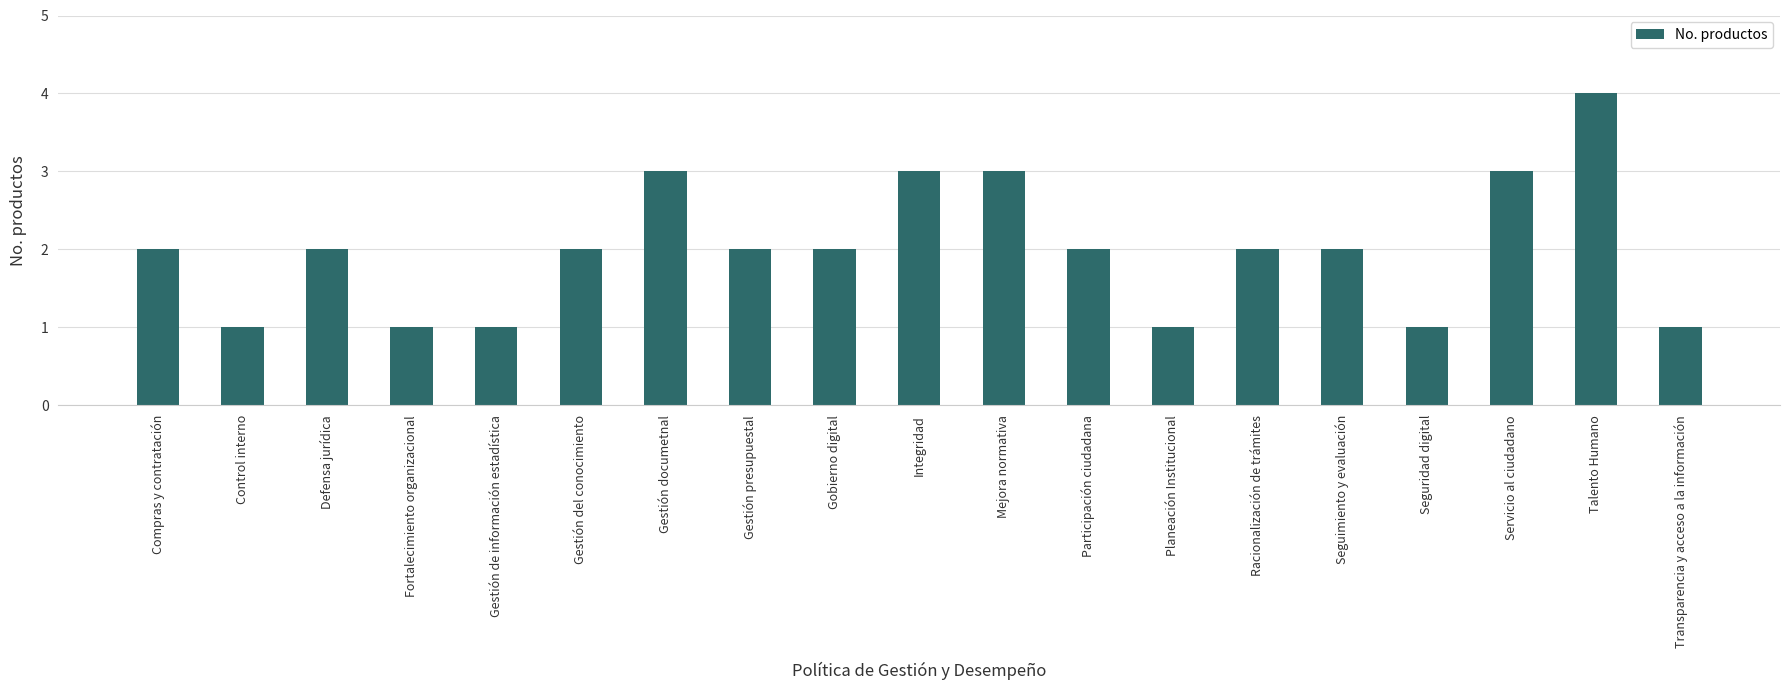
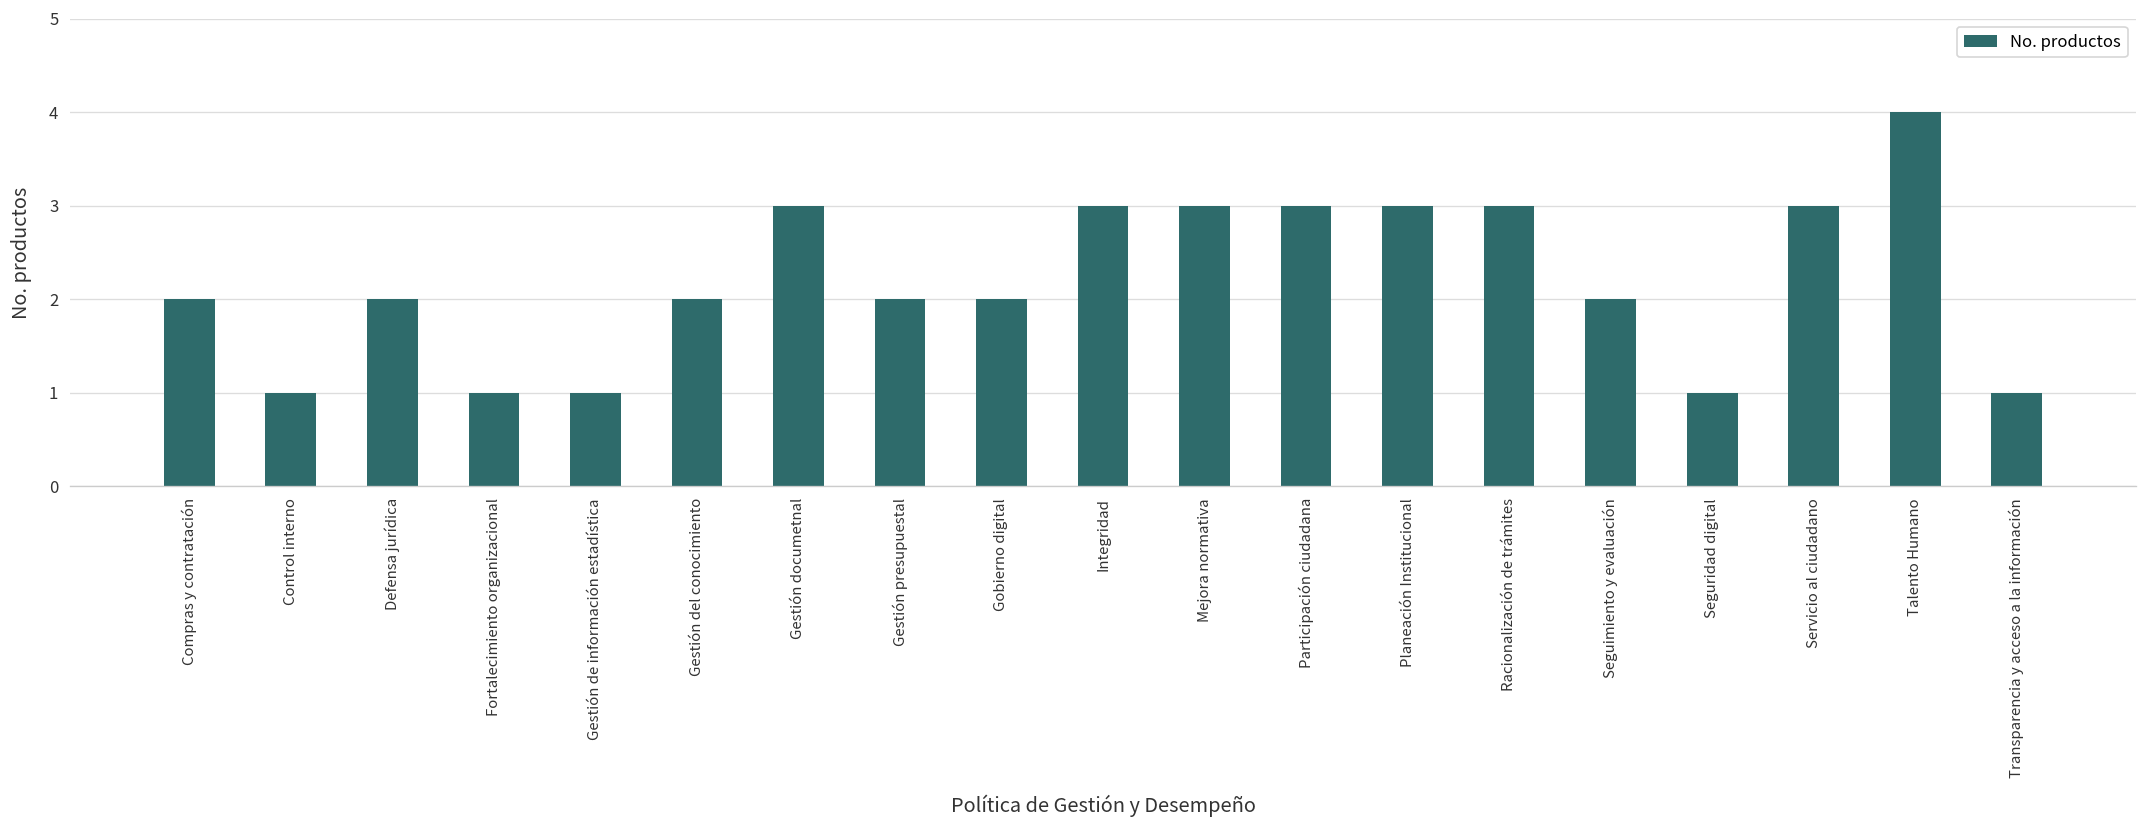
Participación ciudadana: 2 -> 3
Planeación Institucional: 1 -> 3
Racionalización de trámites: 2 -> 3
